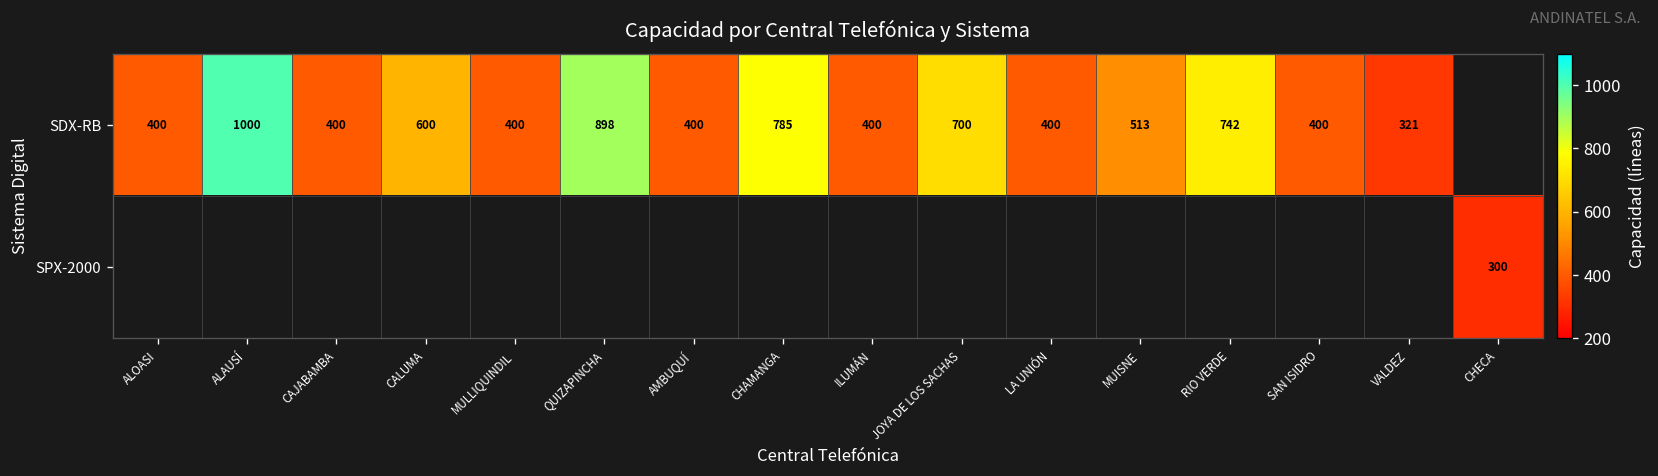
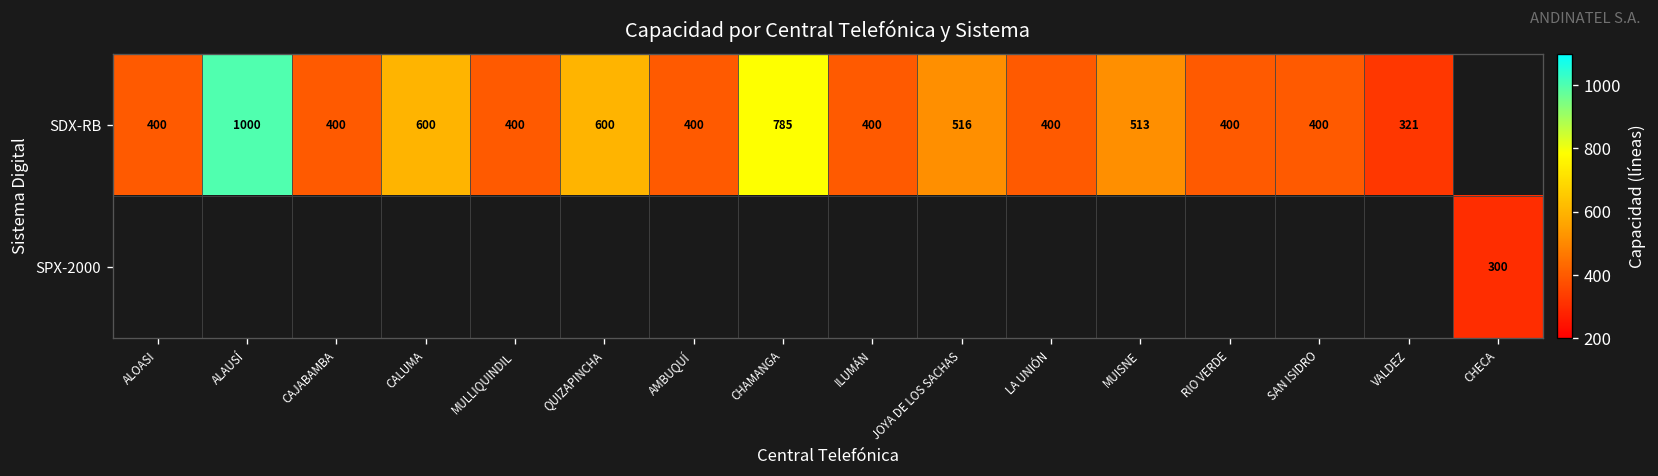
SDX-RB, QUIZAPINCHA: 898 -> 600
SDX-RB, JOYA DE LOS SACHAS: 700 -> 516
SDX-RB, RIO VERDE: 742 -> 400
